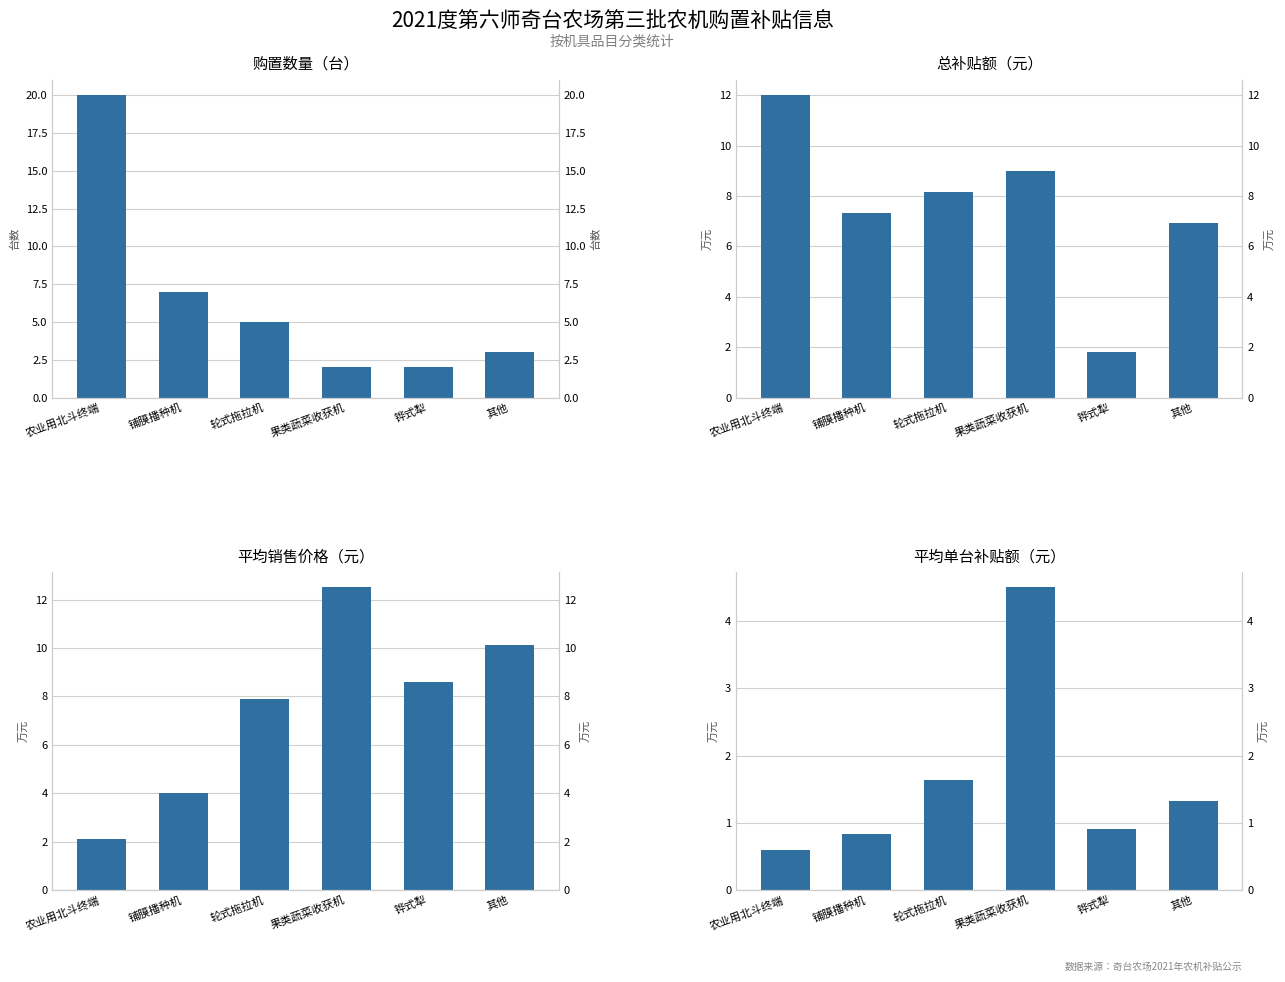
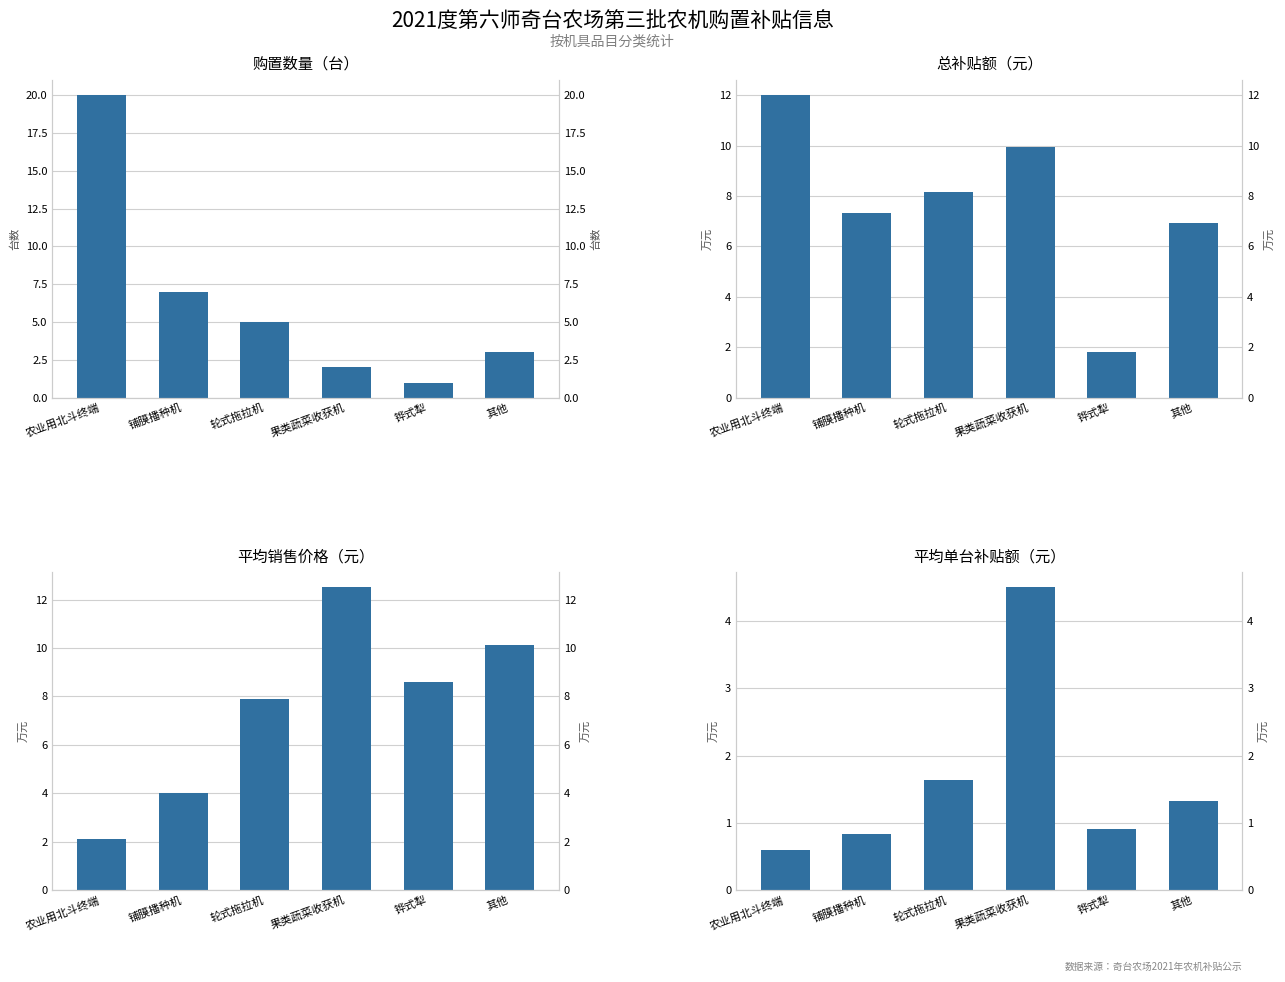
购置数量（台）, 铧式犁: 2 -> 1
总补贴额（元）, 果类蔬菜收获机: 9.0 -> 9.9
